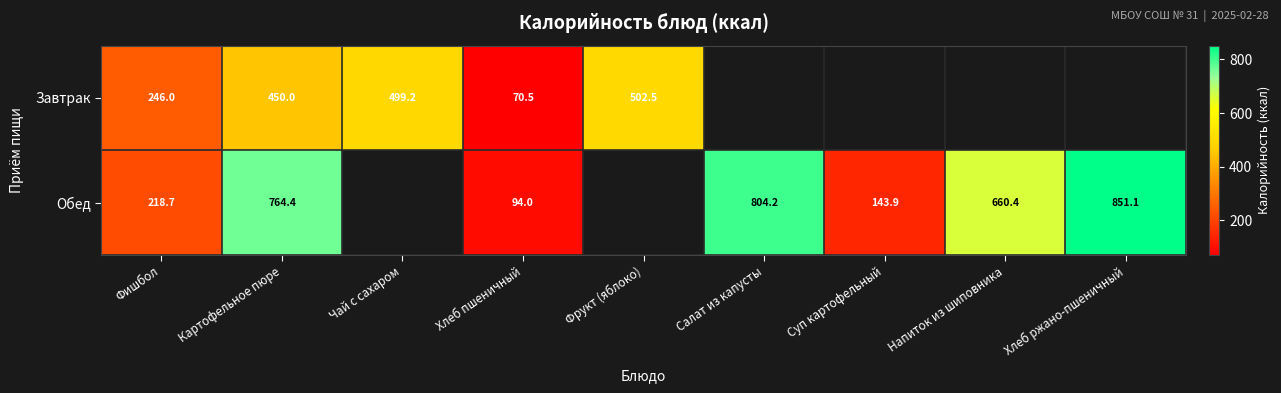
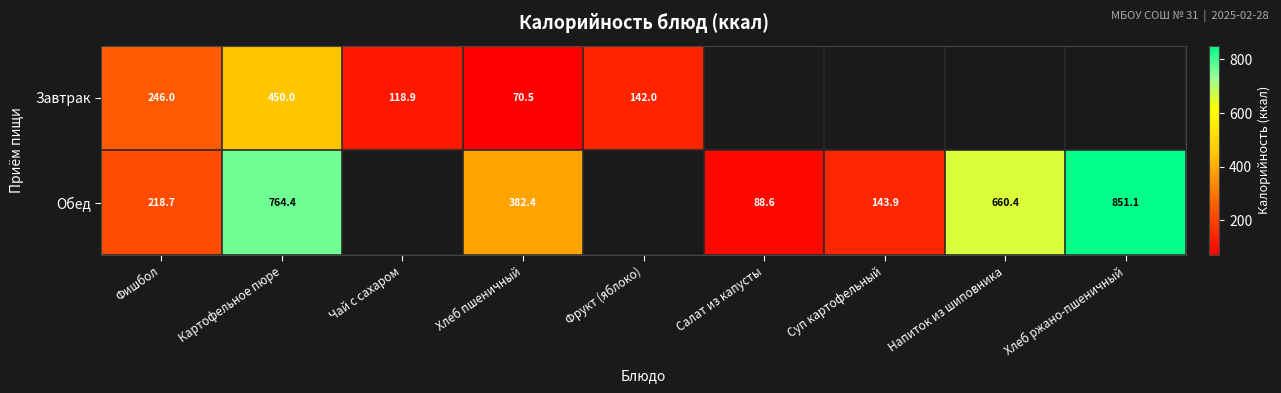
Завтрак, Чай с сахаром: 499.2 -> 118.9
Завтрак, Фрукт (яблоко): 502.5 -> 142.0
Обед, Хлеб пшеничный: 94.0 -> 382.4
Обед, Салат из капусты: 804.2 -> 88.6
